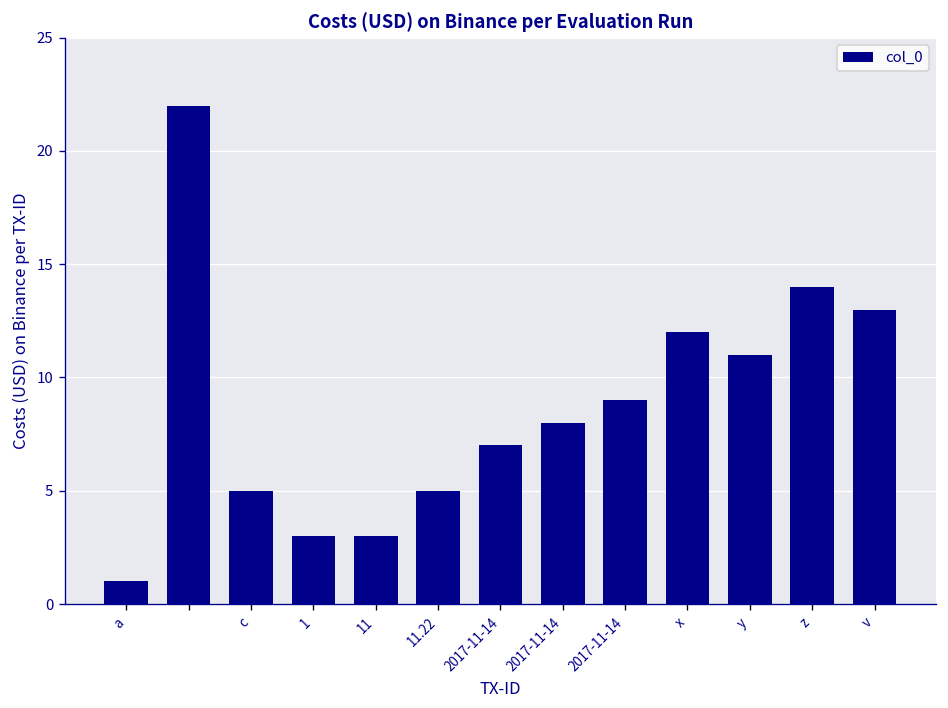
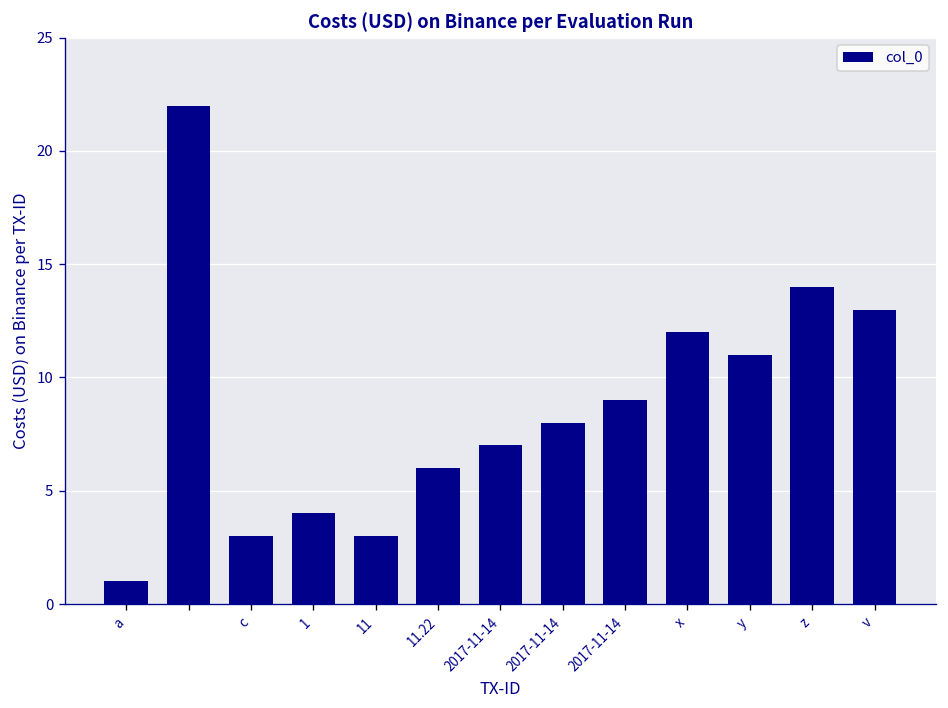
c: 5 -> 3
1: 3 -> 4
11.22: 5 -> 6
